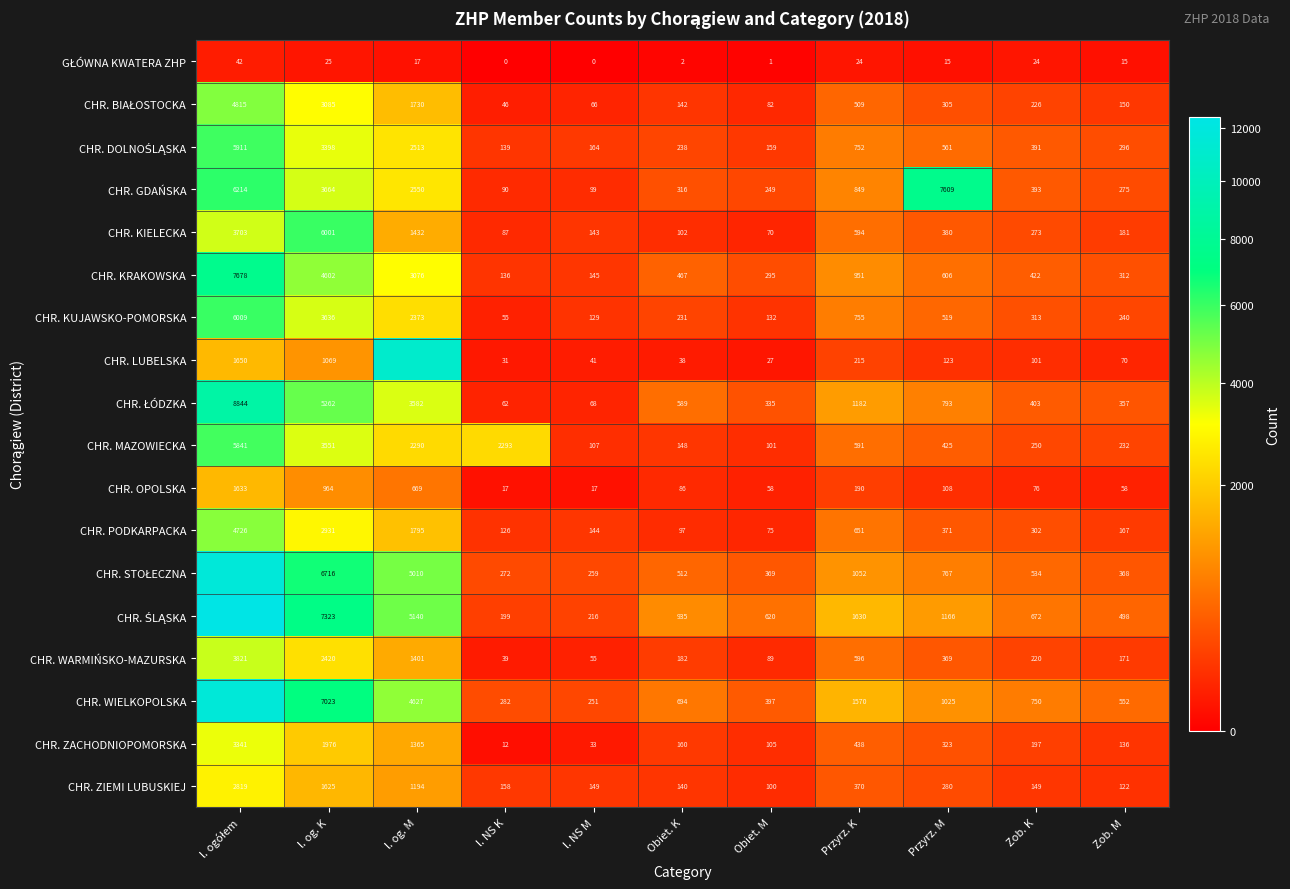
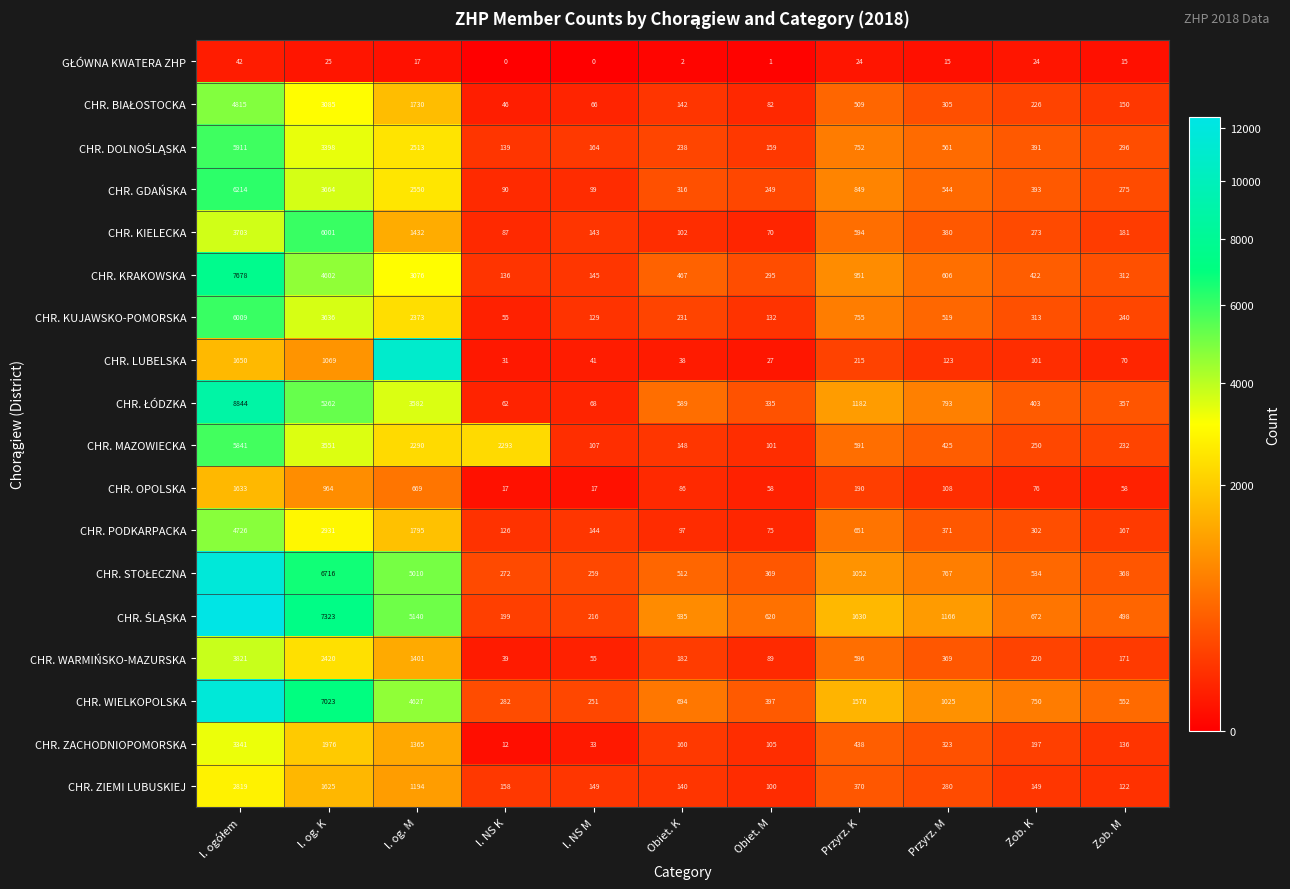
CHR. GDAŃSKA, Przyrz. M: 7609 -> 544
